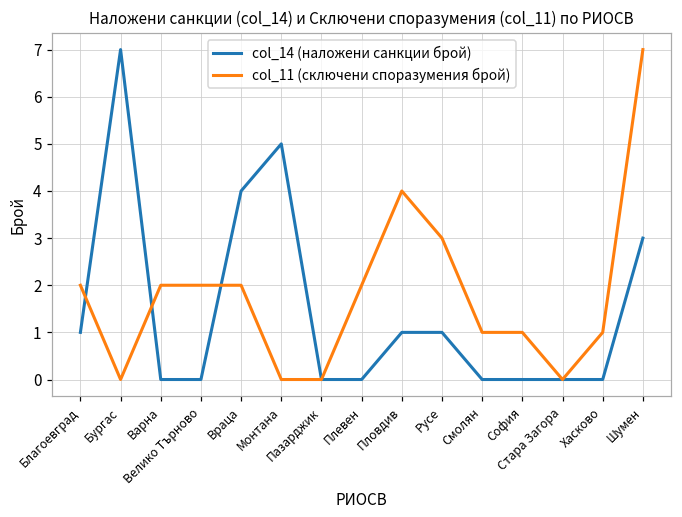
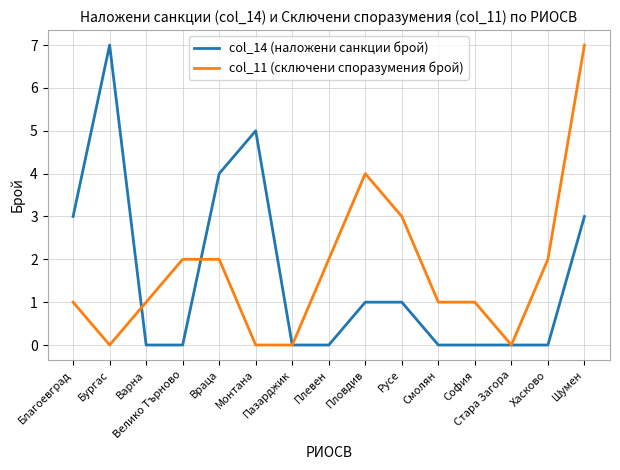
col_14 (наложени санкции брой), Благоевград: 1 -> 3
col_11 (сключени споразумения брой), Благоевград: 2 -> 1
col_11 (сключени споразумения брой), Варна: 2 -> 1
col_11 (сключени споразумения брой), Хасково: 1 -> 2
